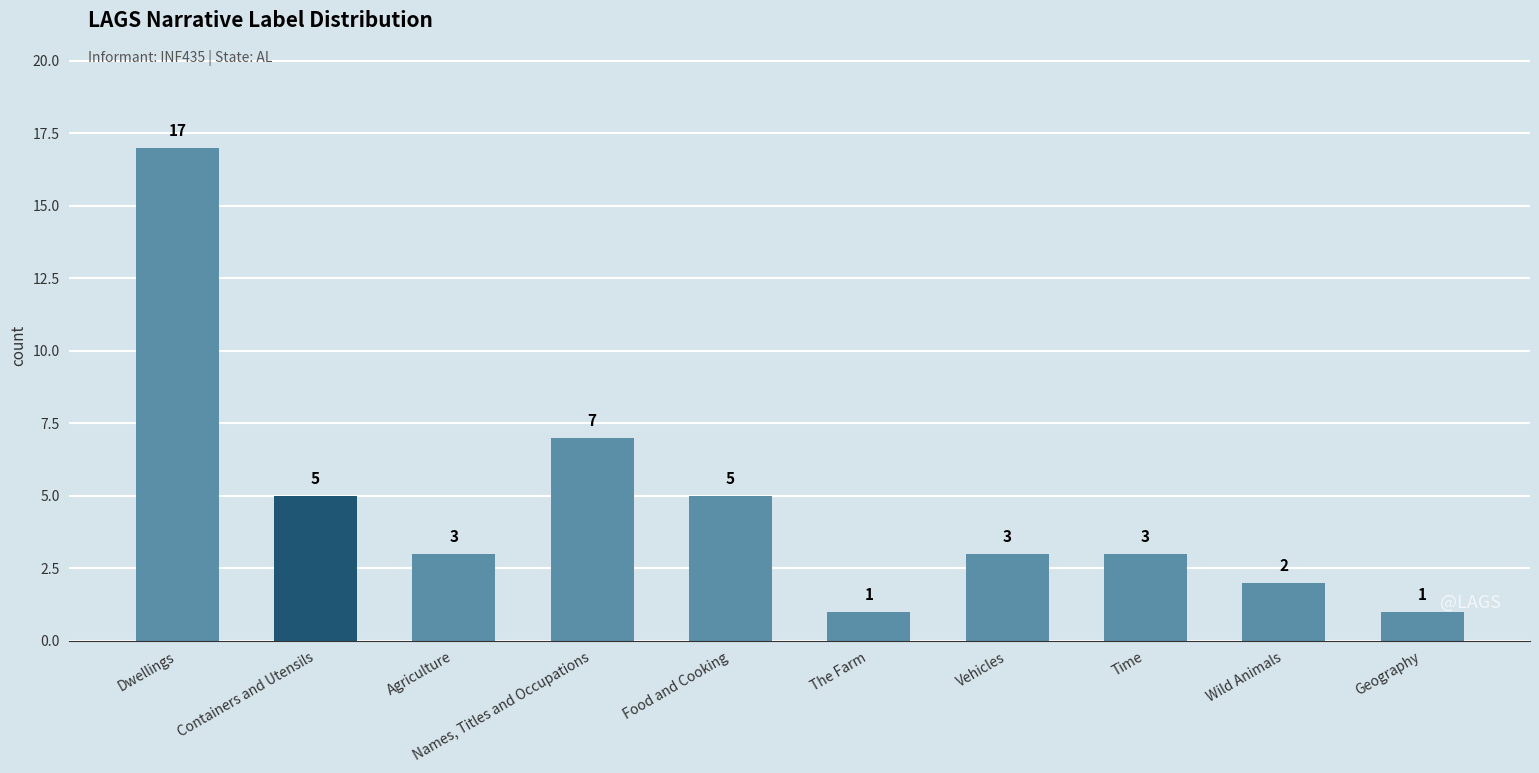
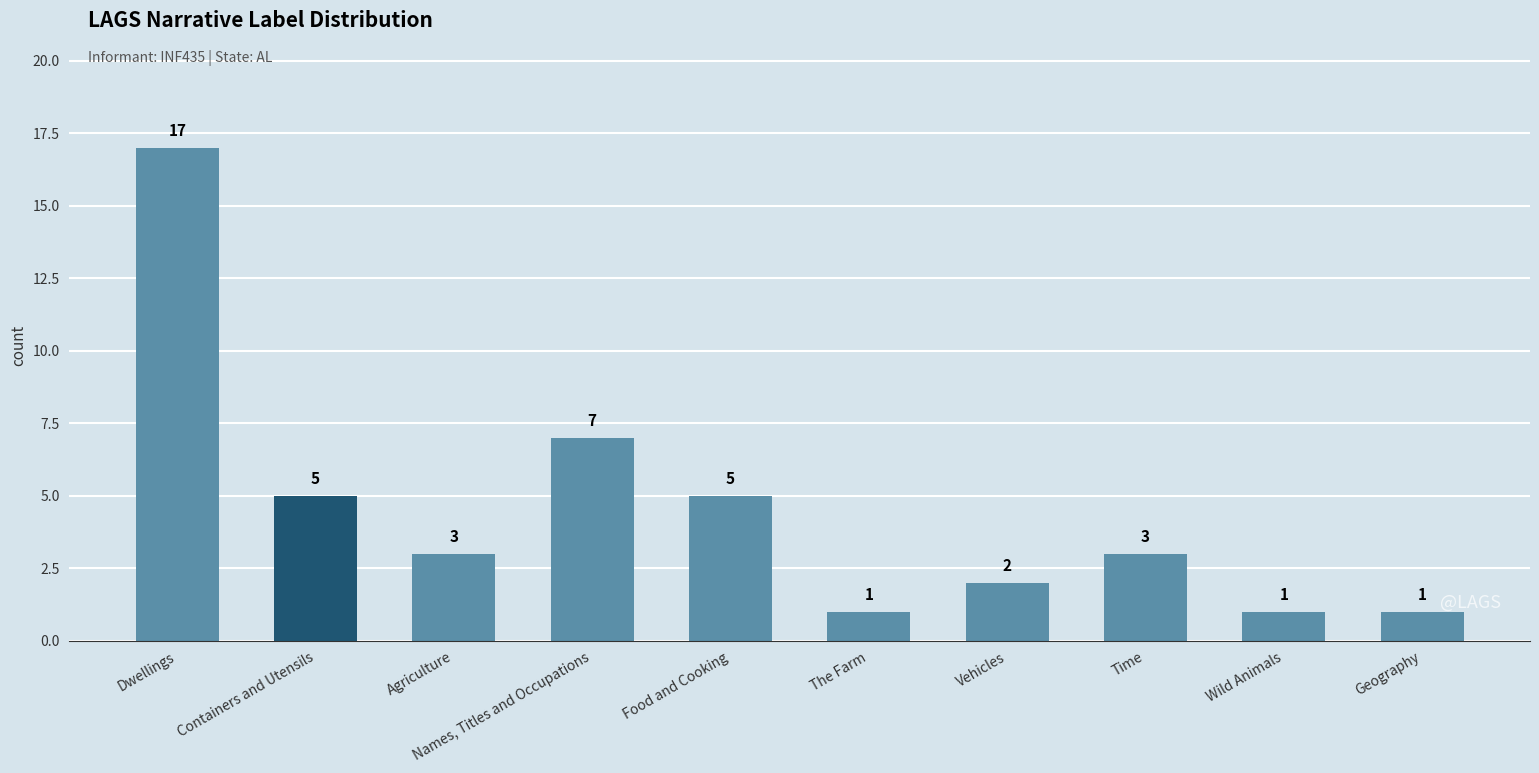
Vehicles: 3 -> 2
Wild Animals: 2 -> 1
